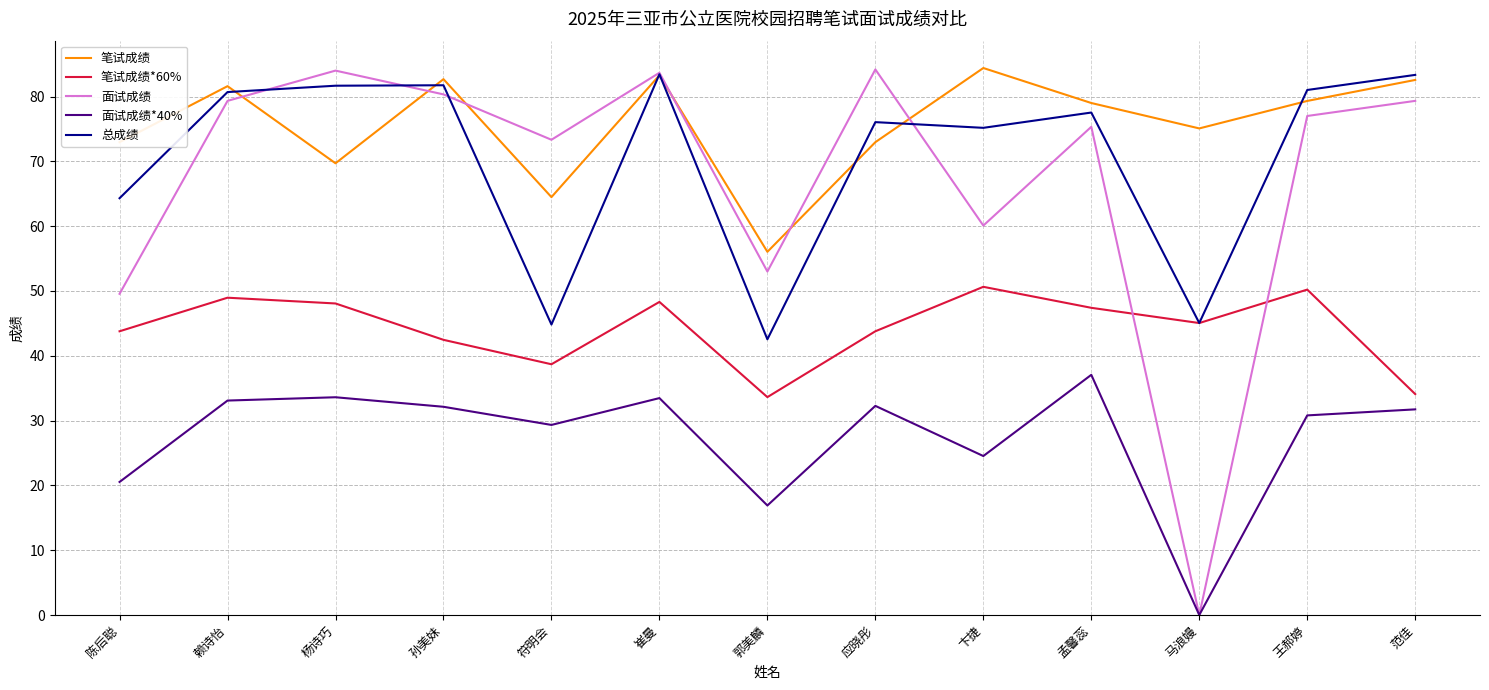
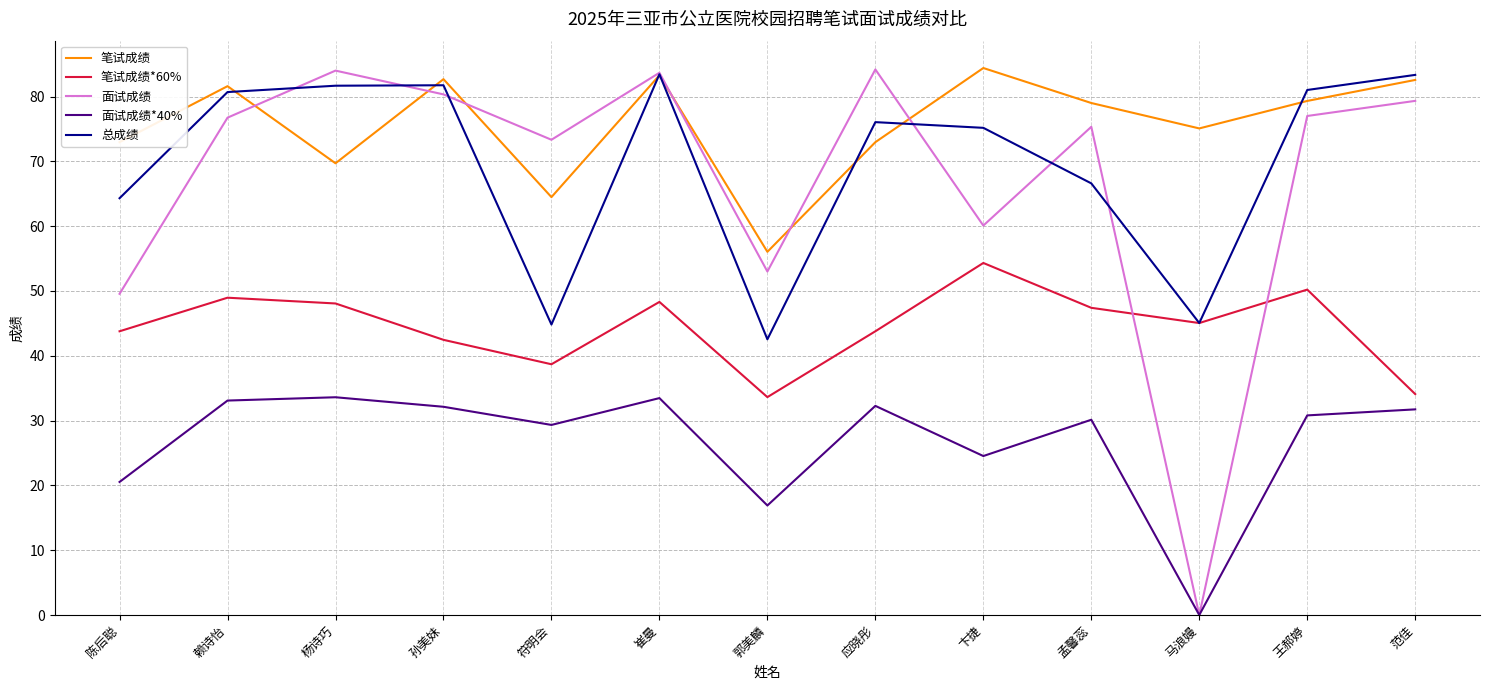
面试成绩, 赖诗怡: 79 -> 77
笔试成绩*60%, 卞捷: 51 -> 54
面试成绩*40%, 孟馨蕊: 37 -> 30
总成绩, 孟馨蕊: 78 -> 67
